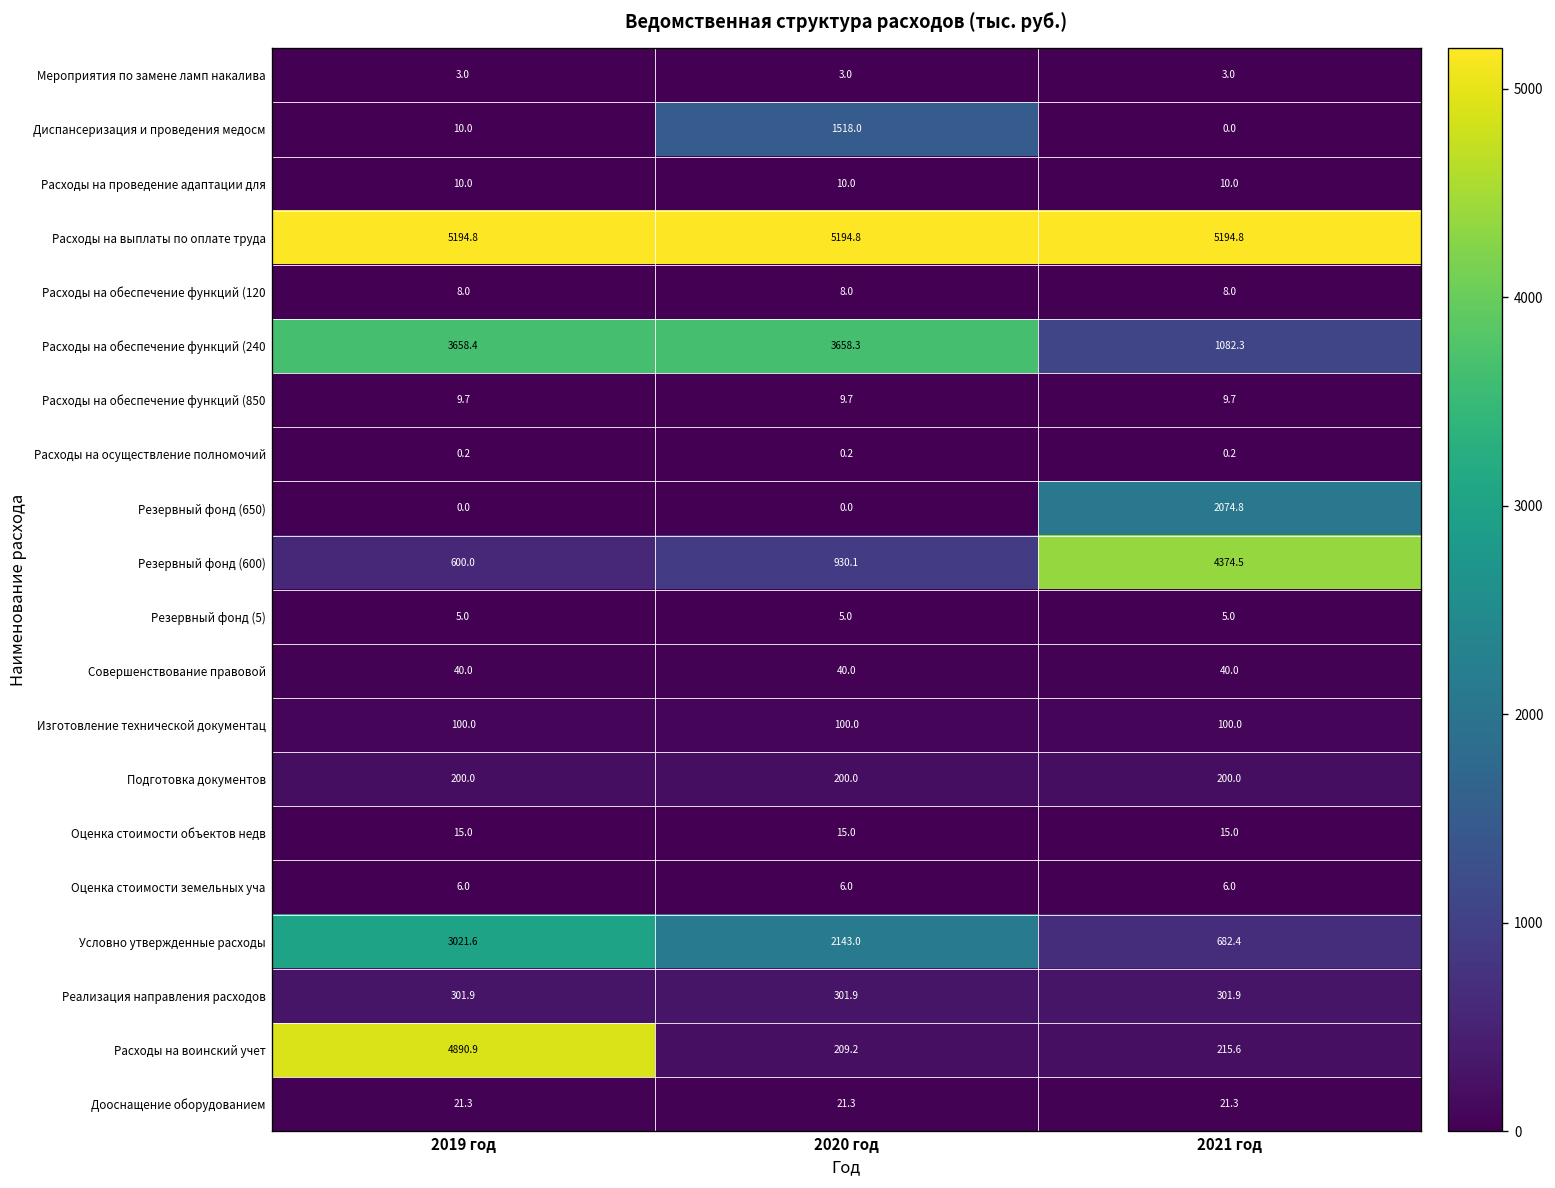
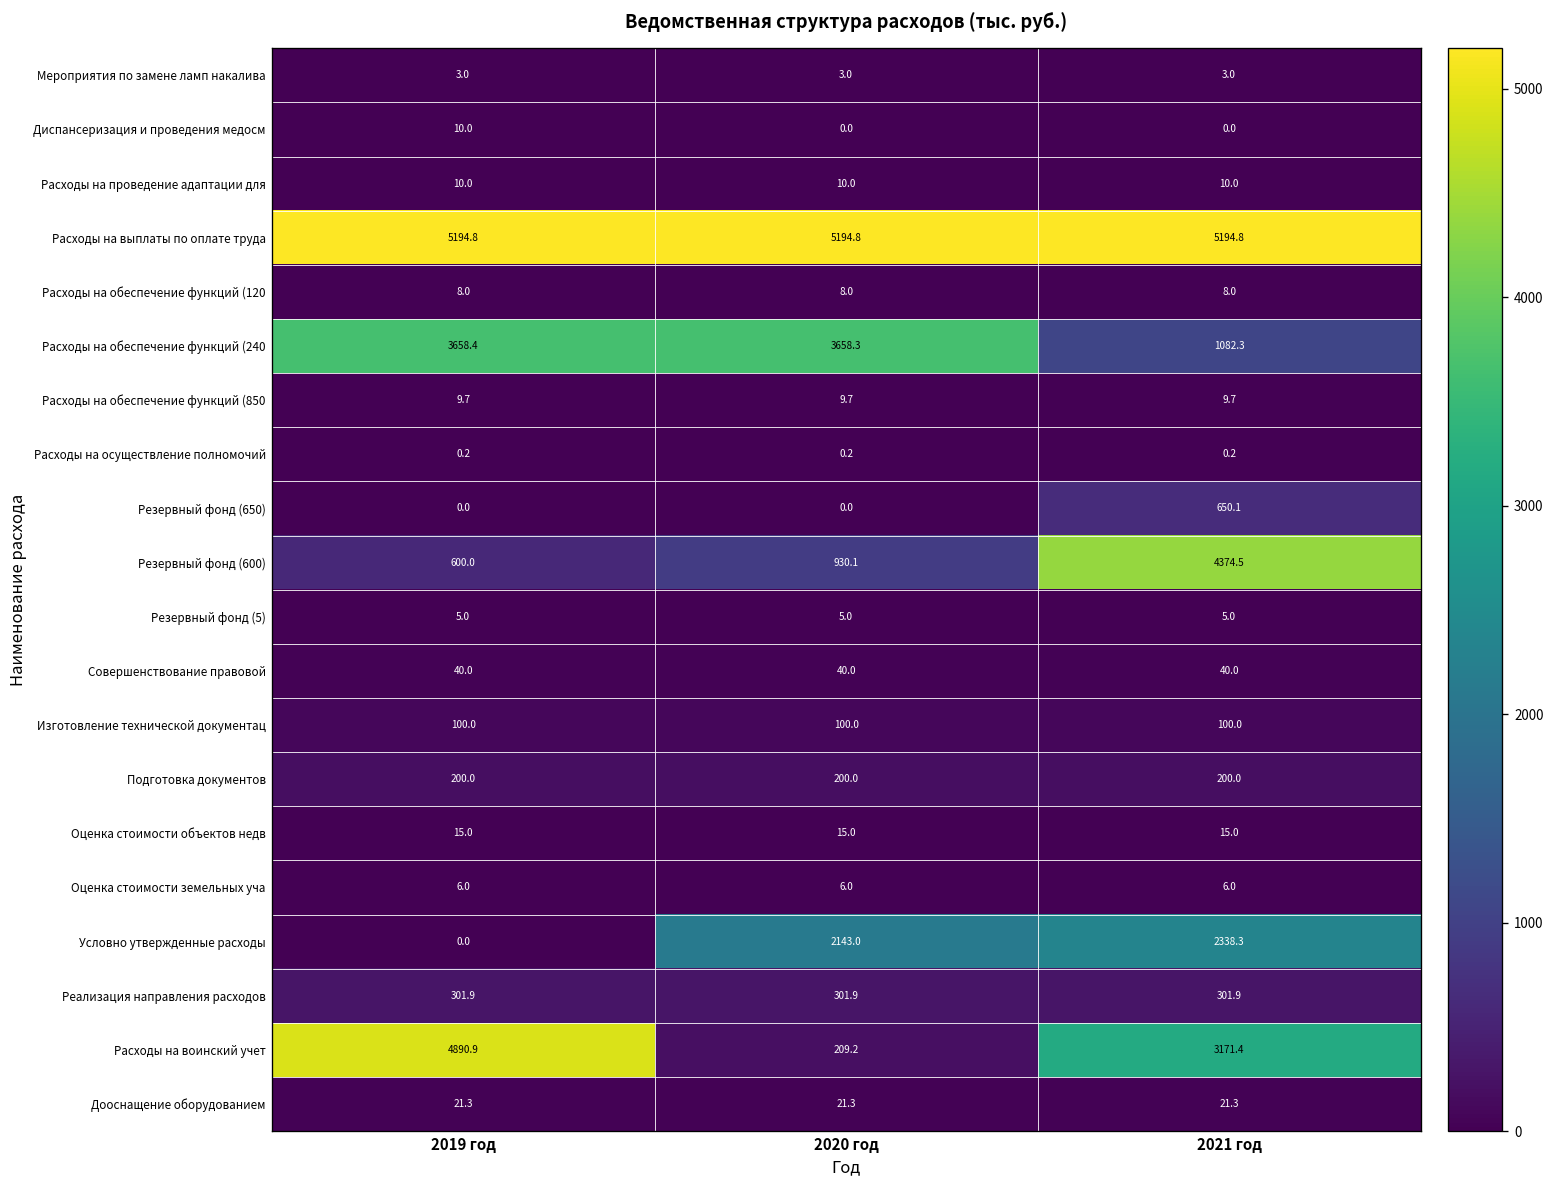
Диспансеризация и проведения медосм, 2020 год: 1518.0 -> 0.0
Резервный фонд (650), 2021 год: 2074.8 -> 650.1
Условно утвержденные расходы, 2019 год: 3021.6 -> 0.0
Условно утвержденные расходы, 2021 год: 682.4 -> 2338.3
Расходы на воинский учет, 2021 год: 215.6 -> 3171.4
